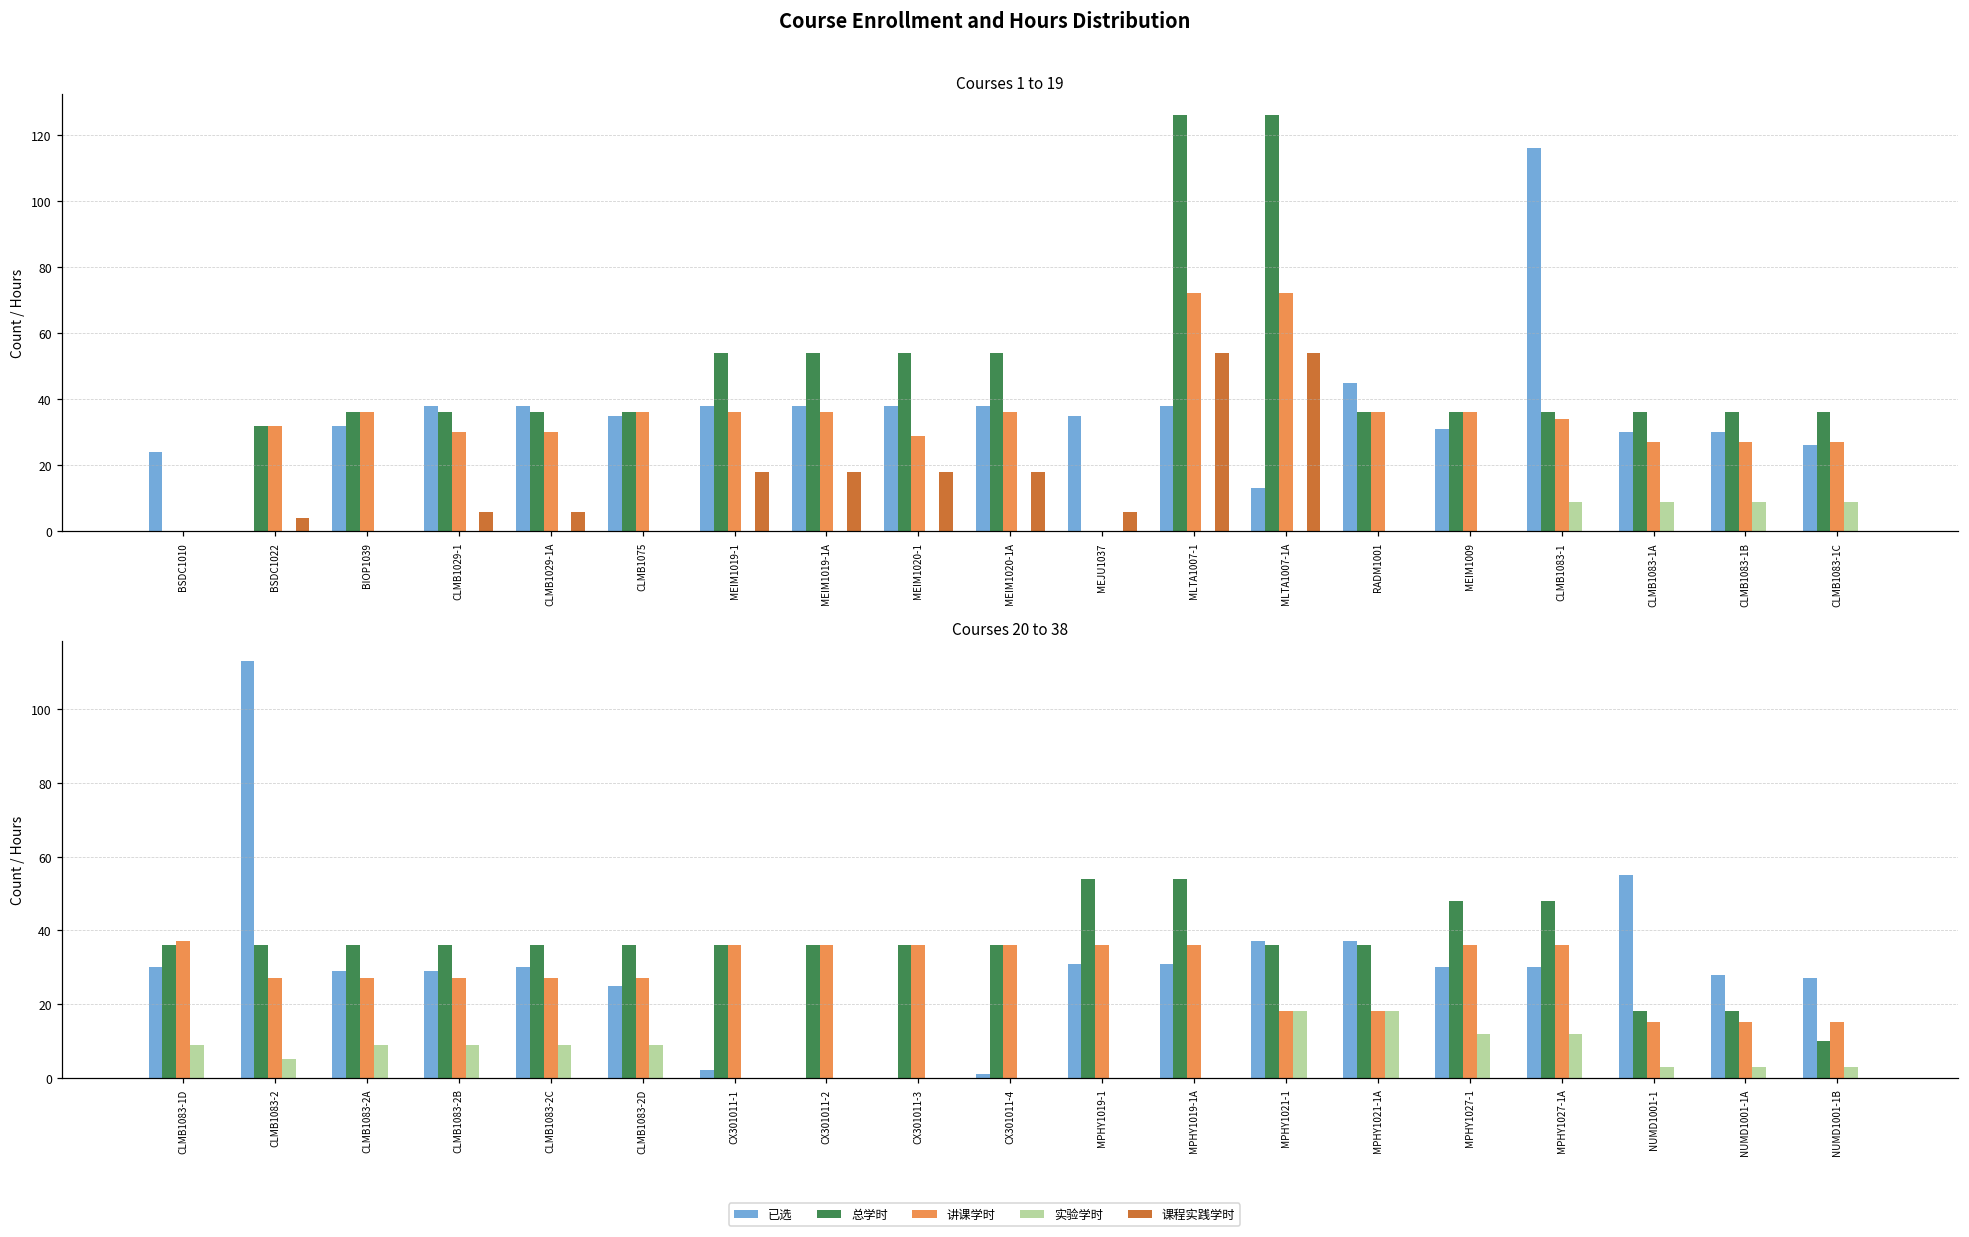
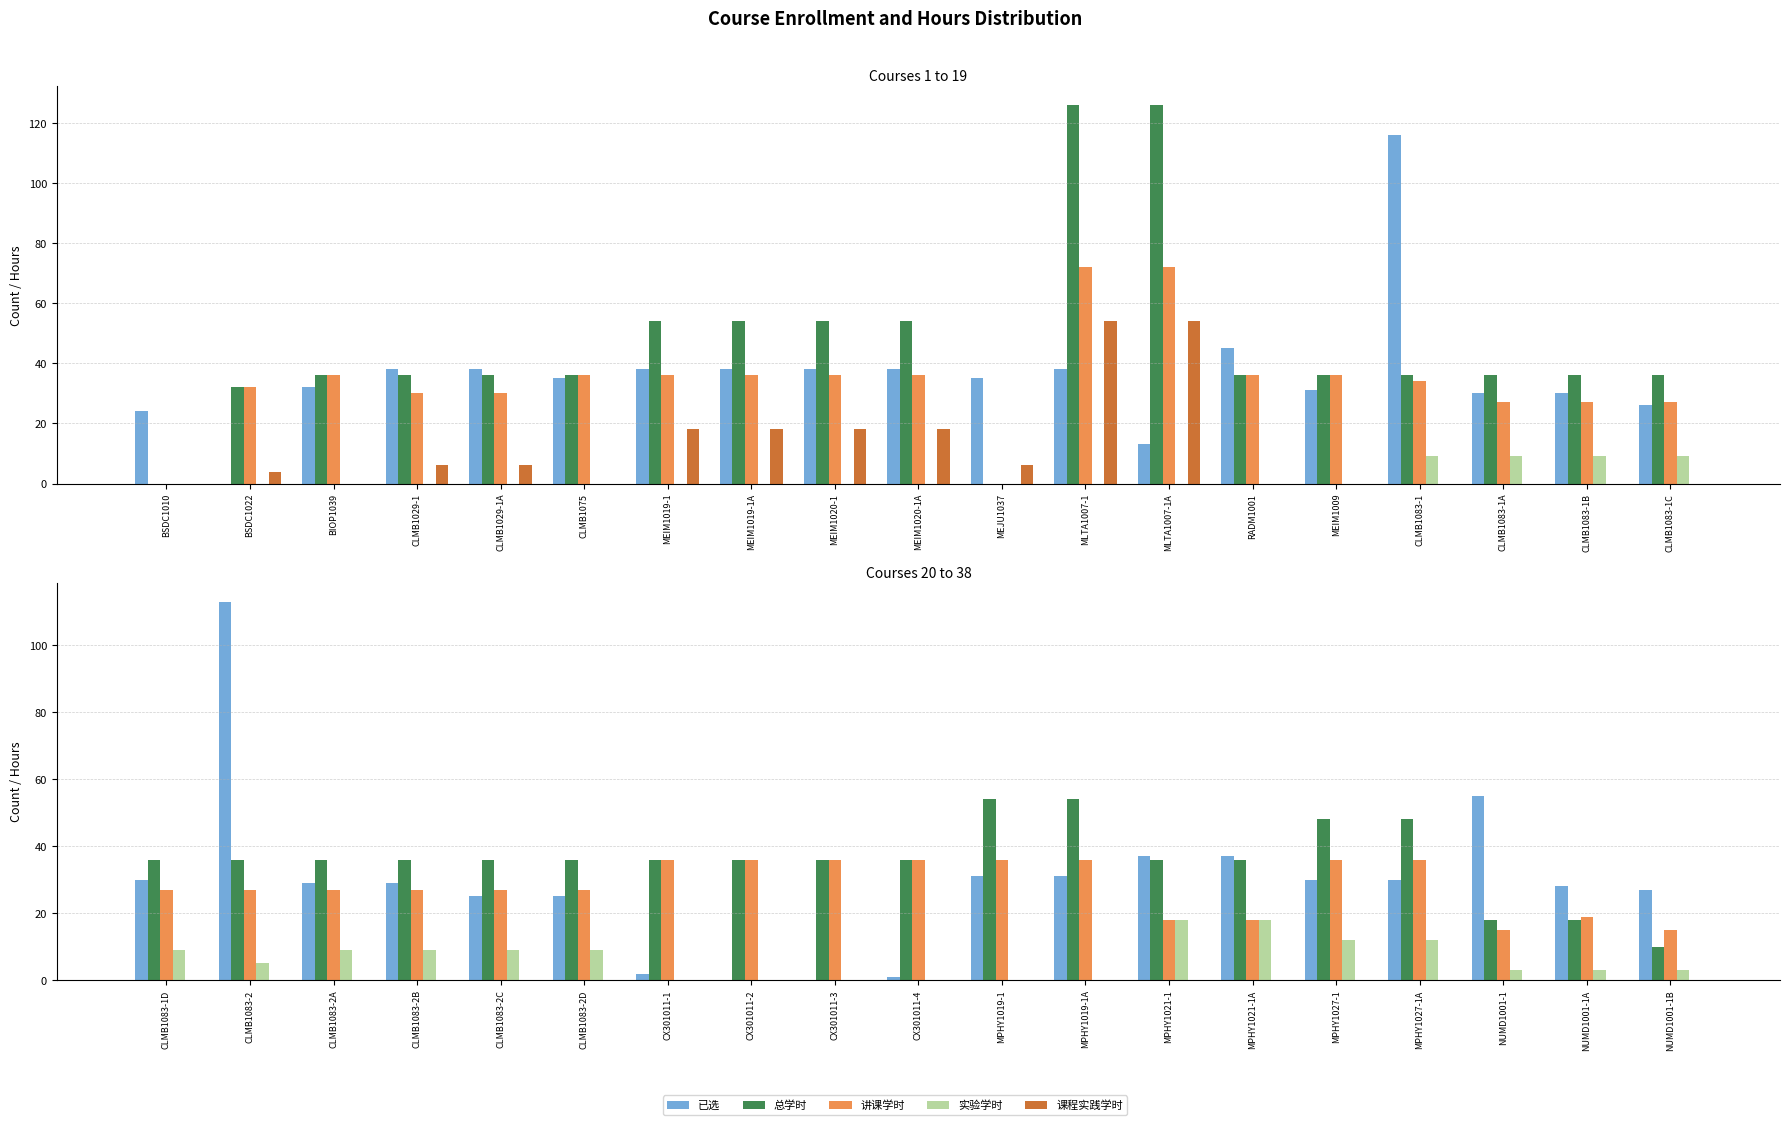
Courses 1 to 19, 讲课学时, MEIM1020-1: 29 -> 36
Courses 20 to 38, 讲课学时, CLMB1083-1D: 37 -> 27
Courses 20 to 38, 已选, CLMB1083-2C: 30 -> 25
Courses 20 to 38, 讲课学时, NUMD1001-1A: 15 -> 19
